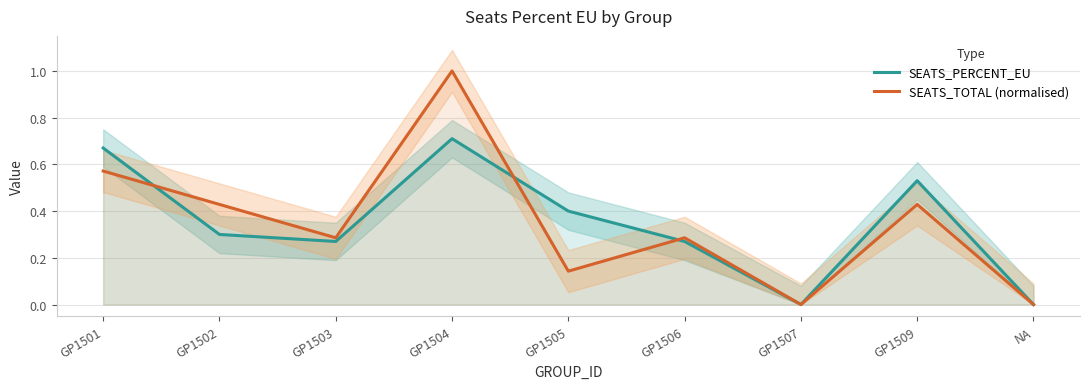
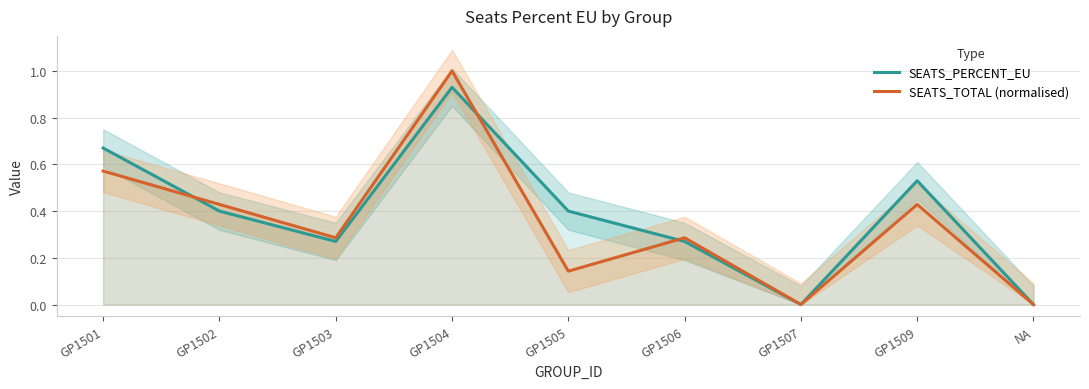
SEATS_PERCENT_EU, GP1502: 0.3 -> 0.4
SEATS_PERCENT_EU, GP1504: 0.71 -> 0.93
